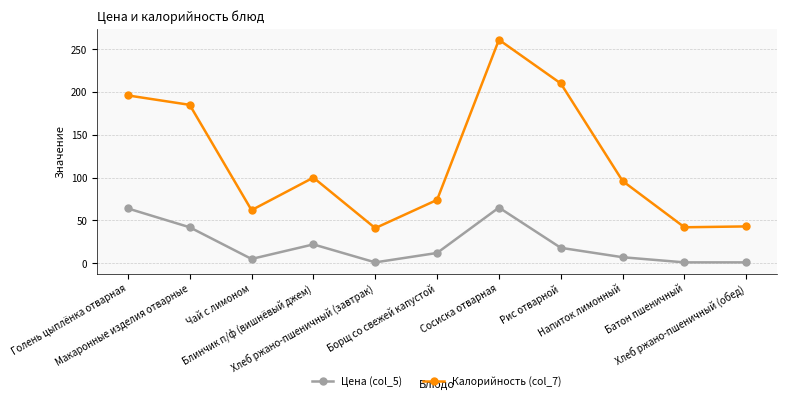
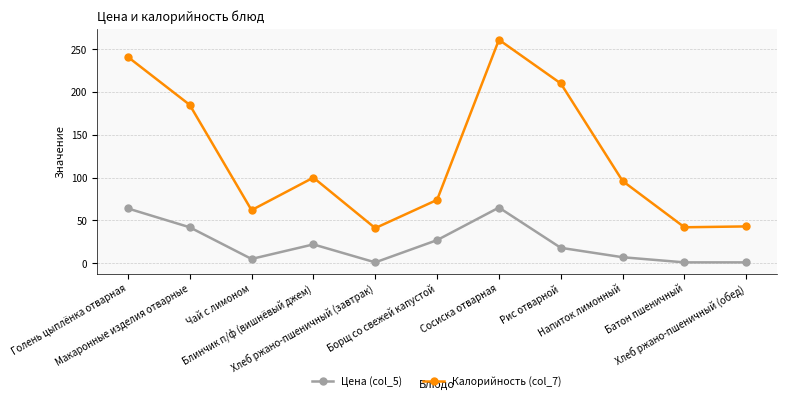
Калорийность (col_7), Голень цыплёнка отварная: 200 -> 240
Цена (col_5), Борщ со свежей капустой: 10 -> 30
